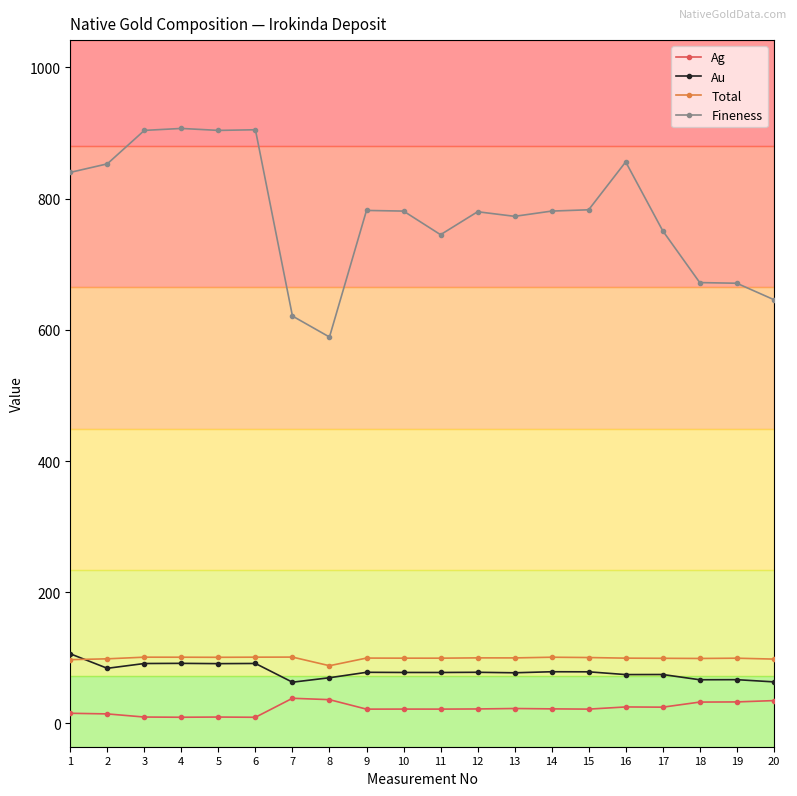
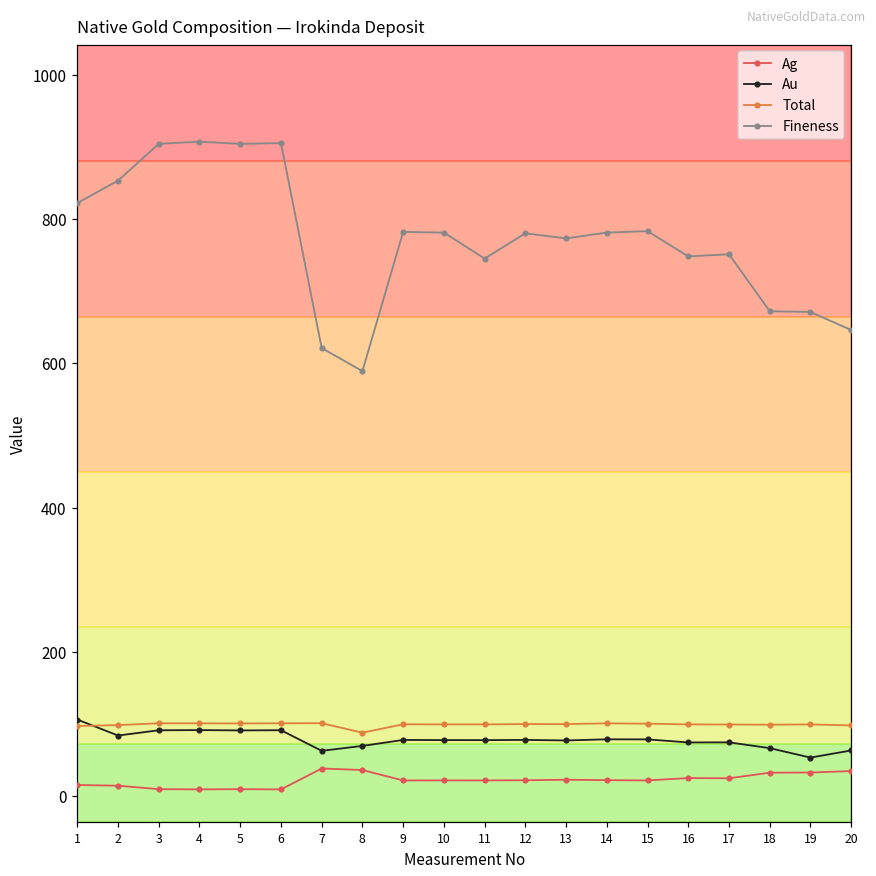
Fineness, 1: 840 -> 820
Fineness, 16: 860 -> 750
Au, 19: 70 -> 50
